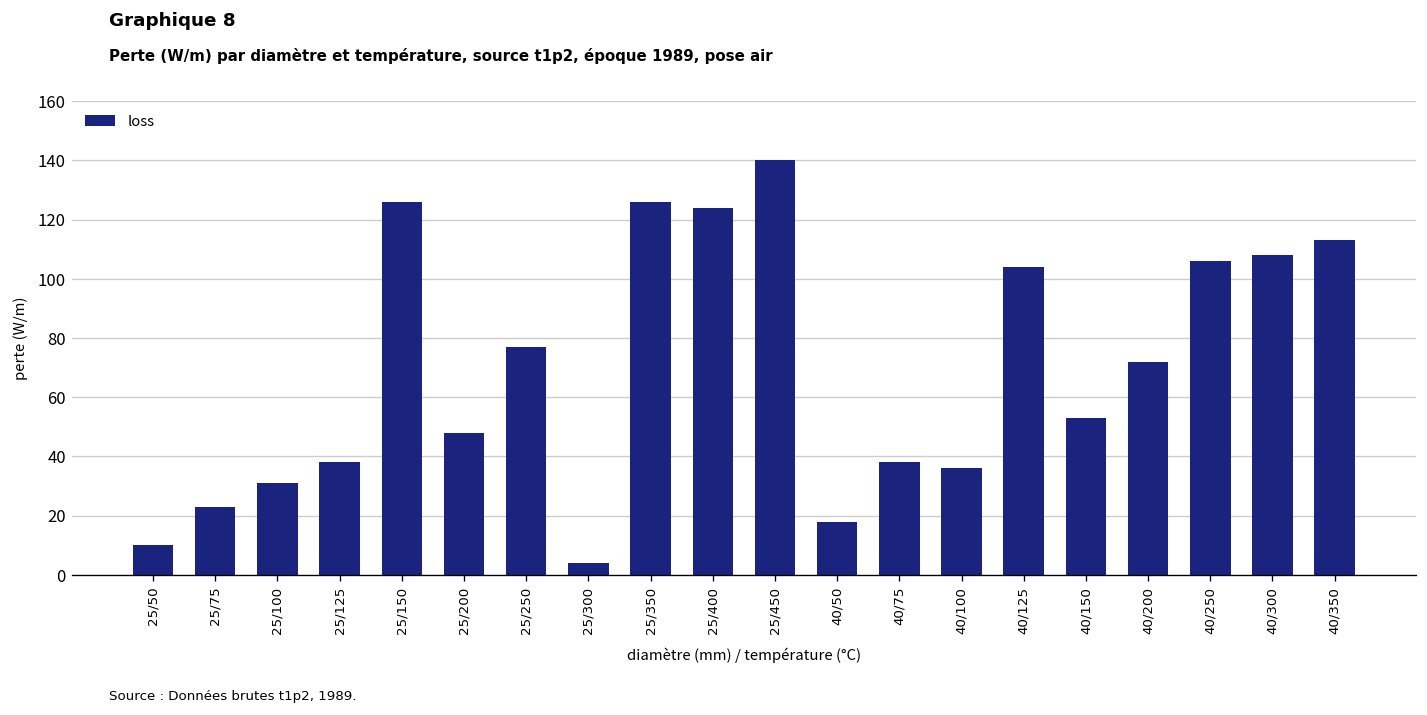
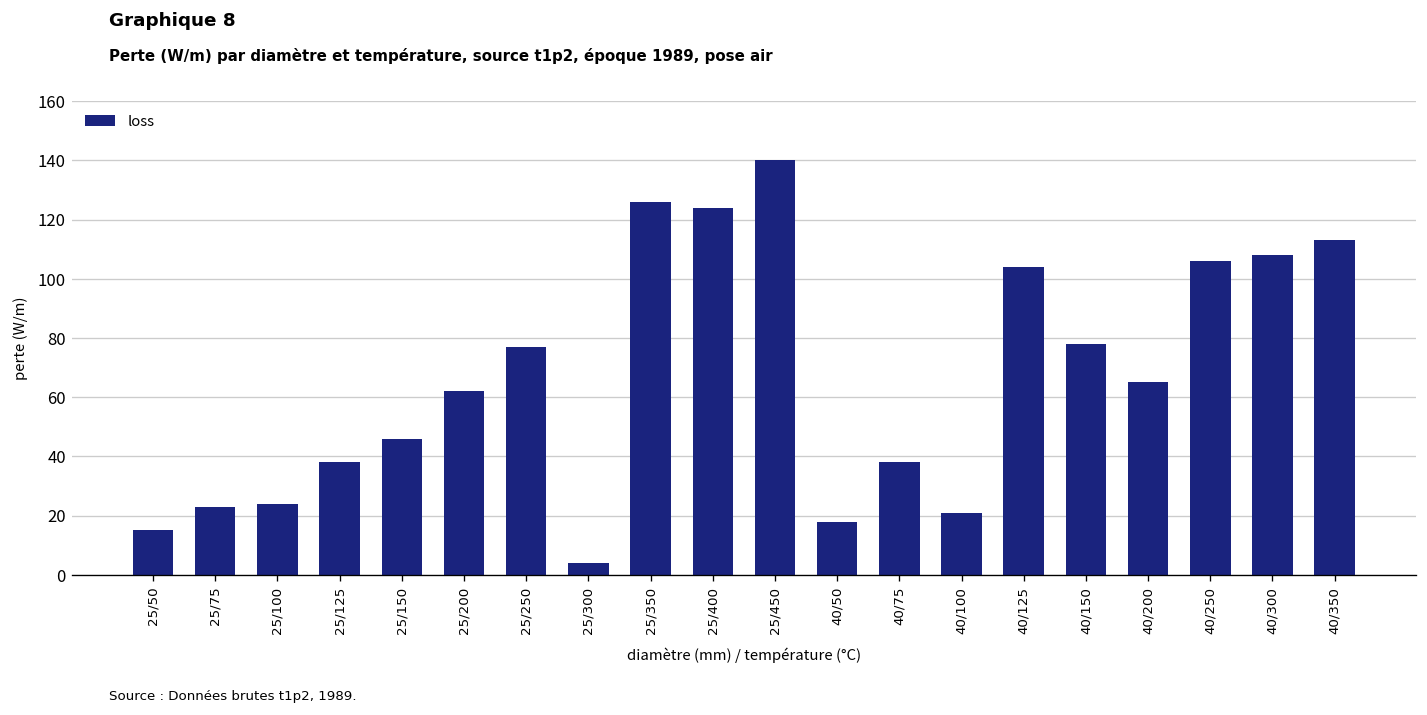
25/50: 10 -> 15
25/100: 31 -> 24
25/150: 126 -> 46
25/200: 48 -> 62
40/100: 36 -> 21
40/150: 53 -> 78
40/200: 72 -> 65
